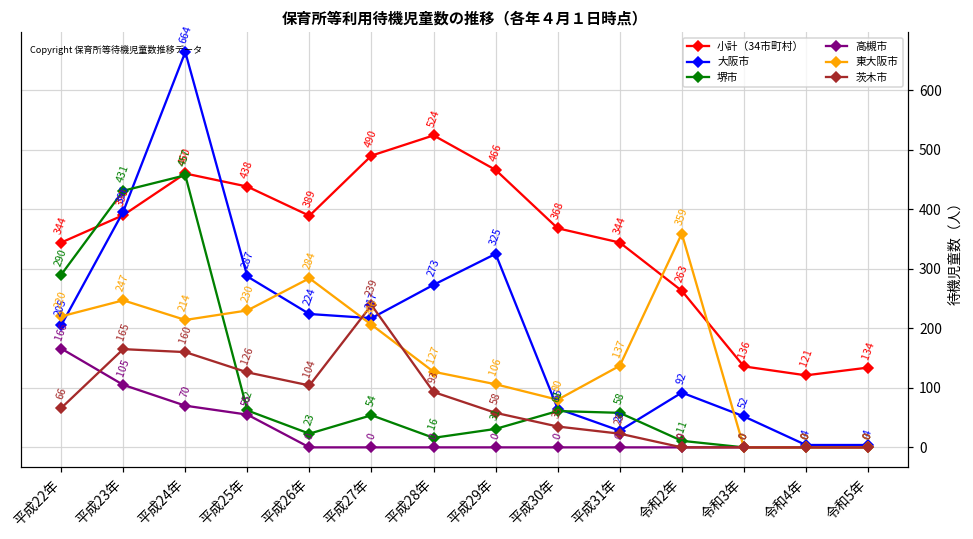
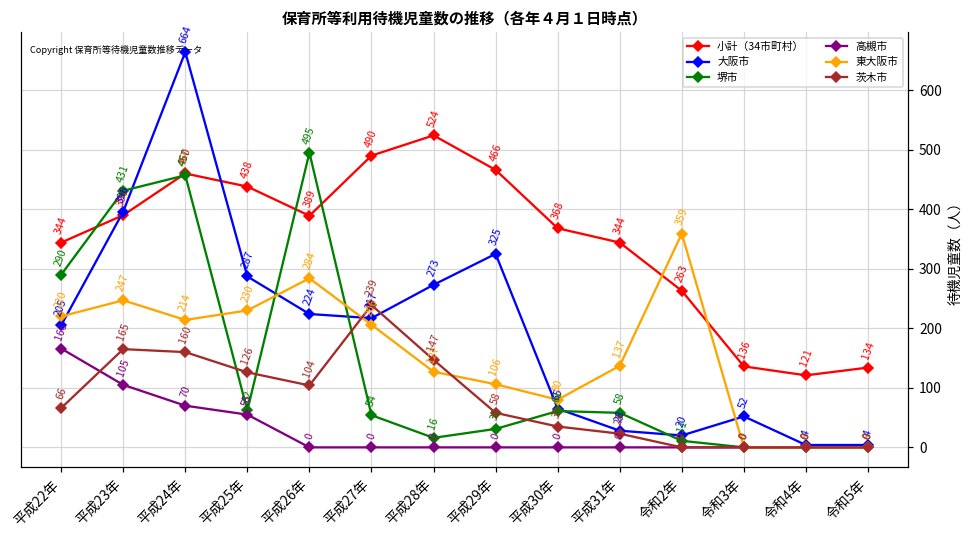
堺市, 平成26年: 23 -> 495
茨木市, 平成28年: 93 -> 147
大阪市, 令和2年: 92 -> 20
